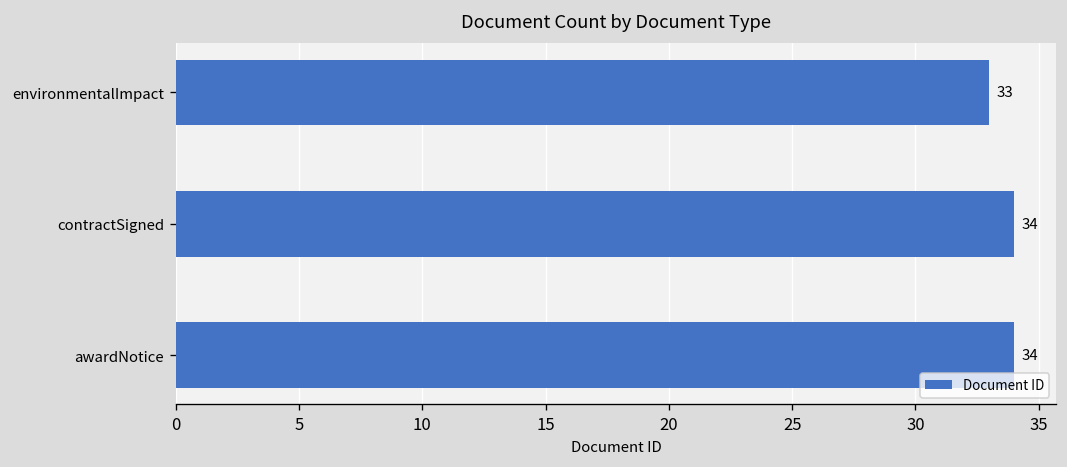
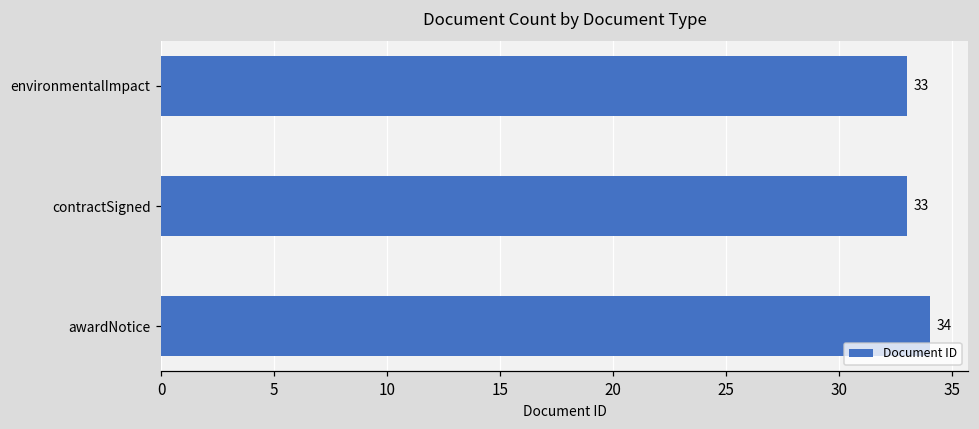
contractSigned: 34 -> 33
